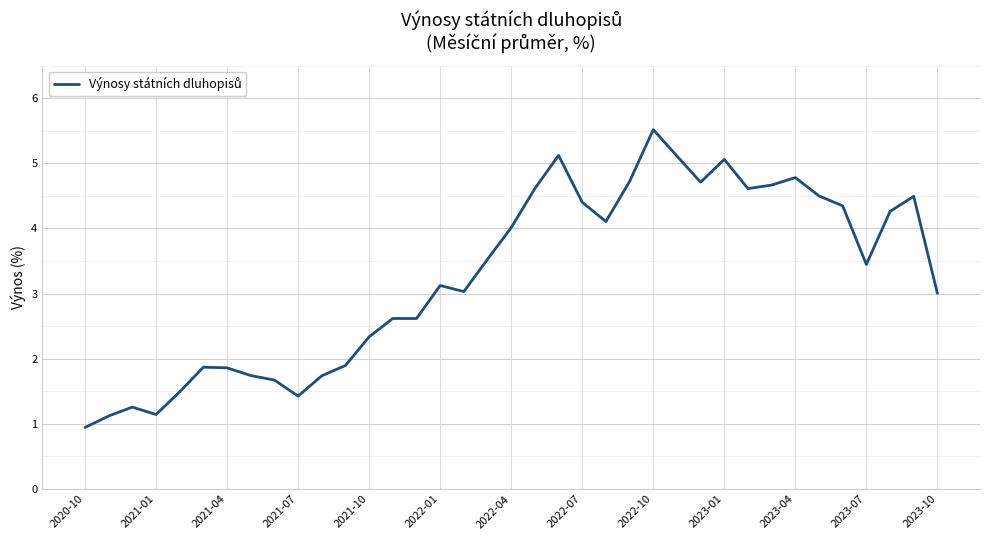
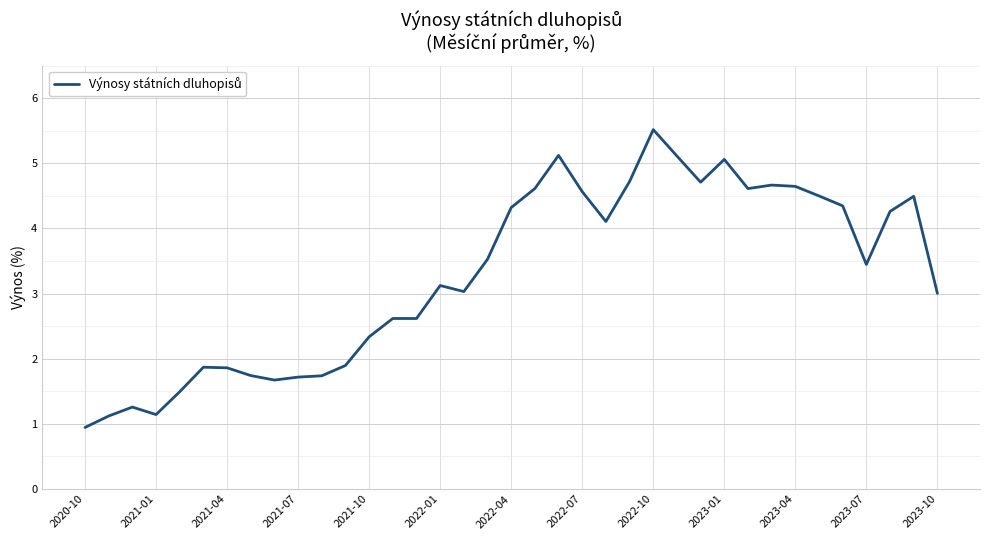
2021-07: 1.4 -> 1.7
2022-04: 4.0 -> 4.3
2022-07: 4.4 -> 4.6
2023-04: 4.8 -> 4.6
